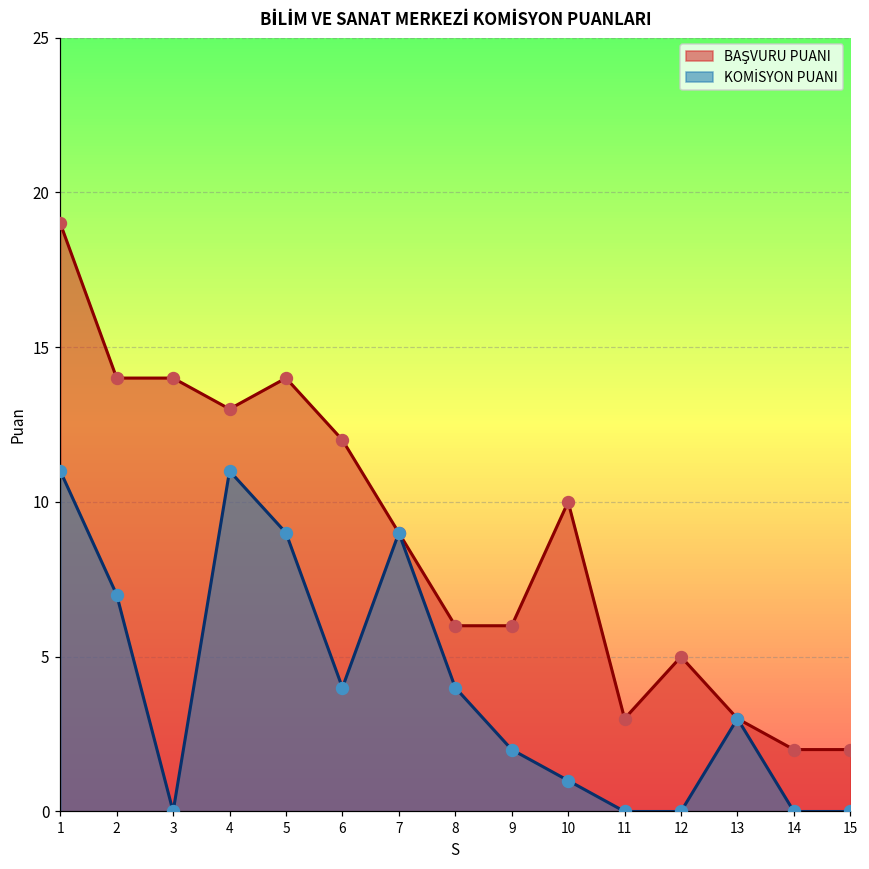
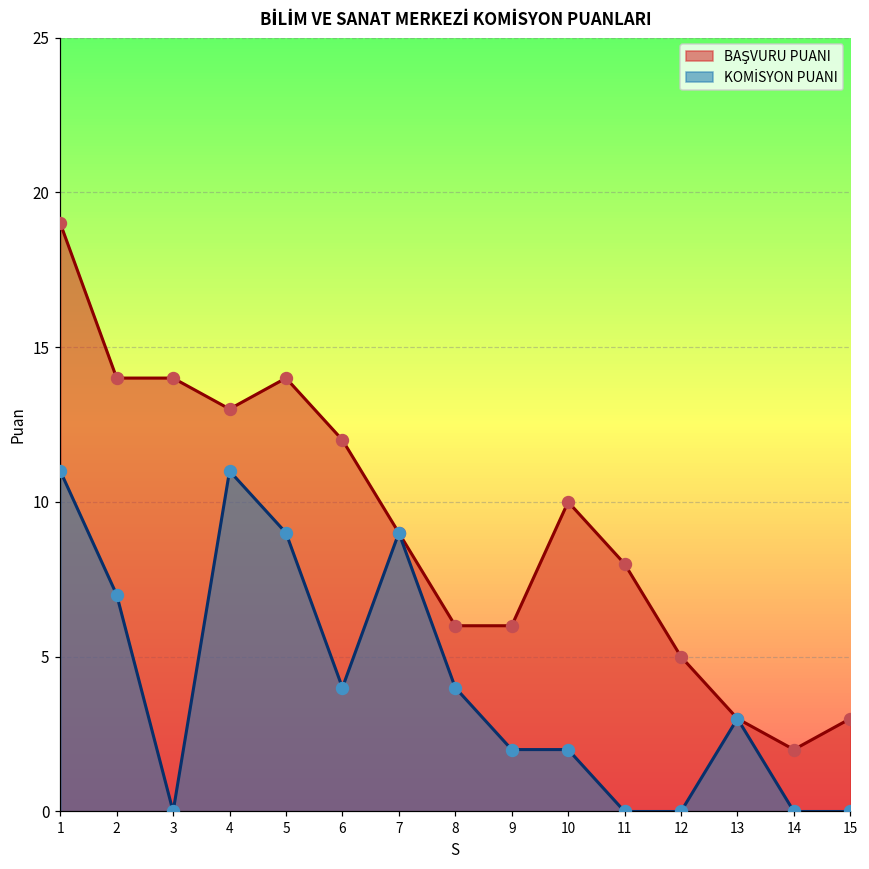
KOMİSYON PUANI, 10: 1 -> 2
BAŞVURU PUANI, 11: 3 -> 8
BAŞVURU PUANI, 15: 2 -> 3
